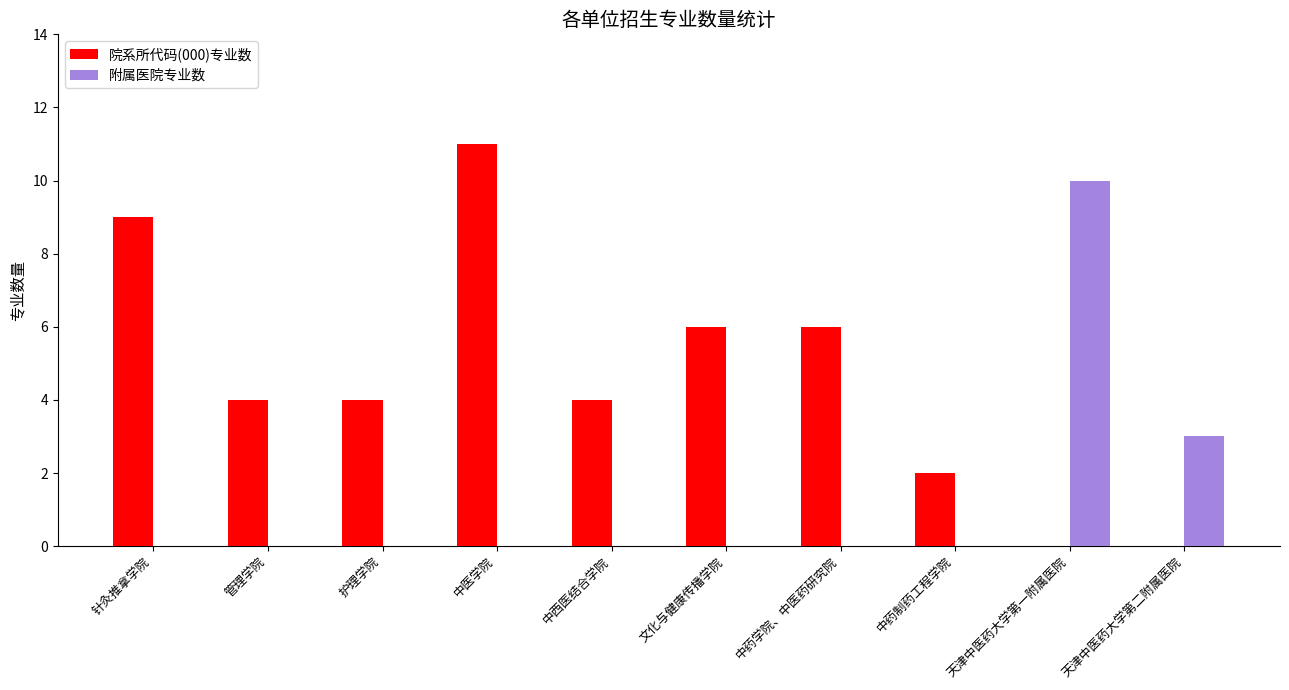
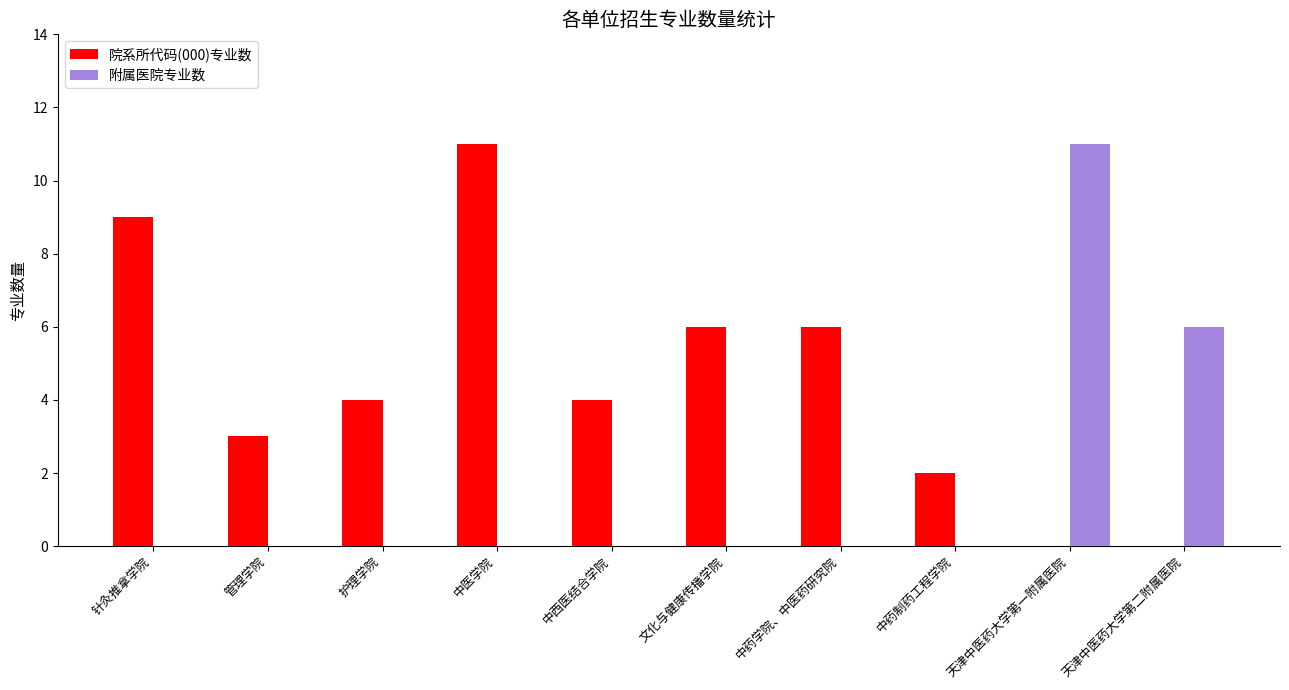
院系所代码(000)专业数, 管理学院: 4 -> 3
附属医院专业数, 天津中医药大学第一附属医院: 10 -> 11
附属医院专业数, 天津中医药大学第二附属医院: 3 -> 6
